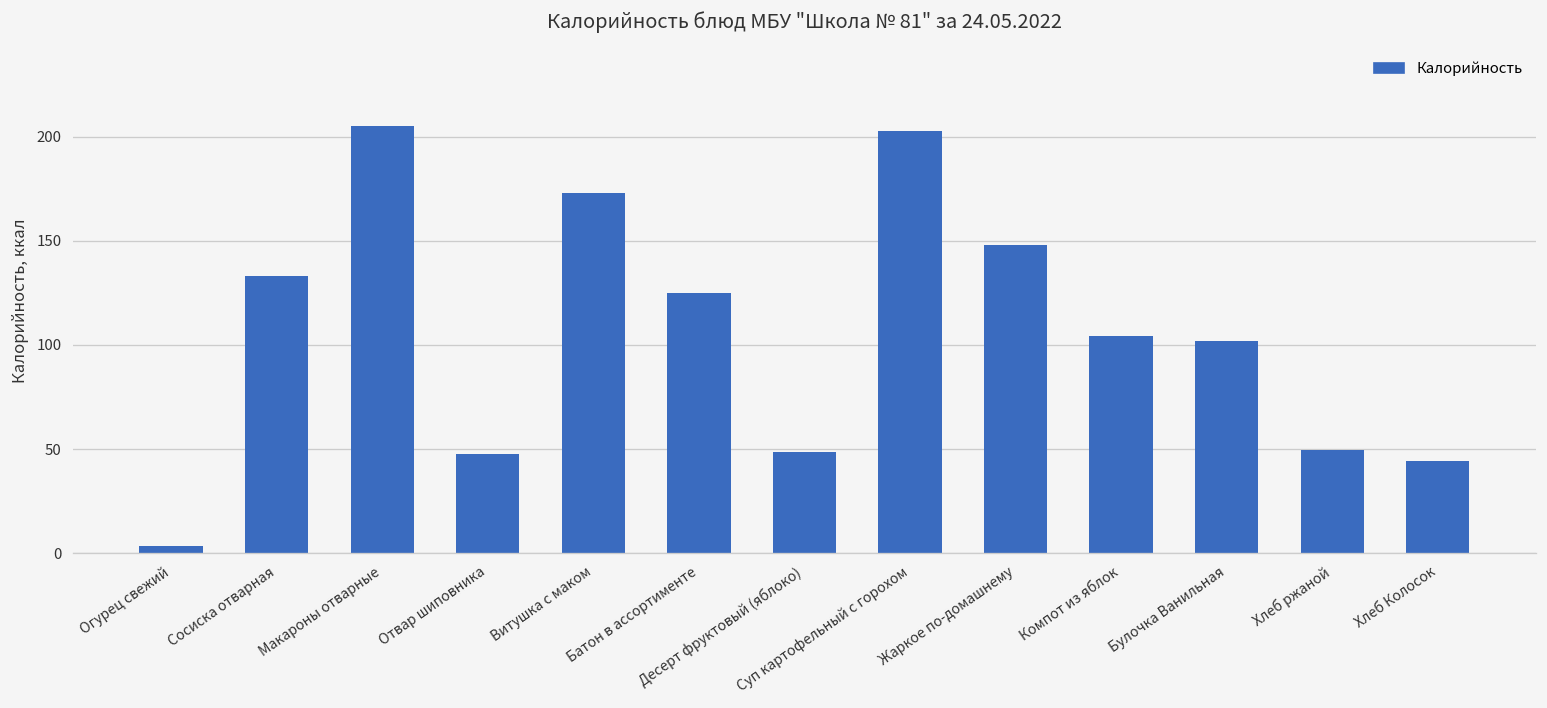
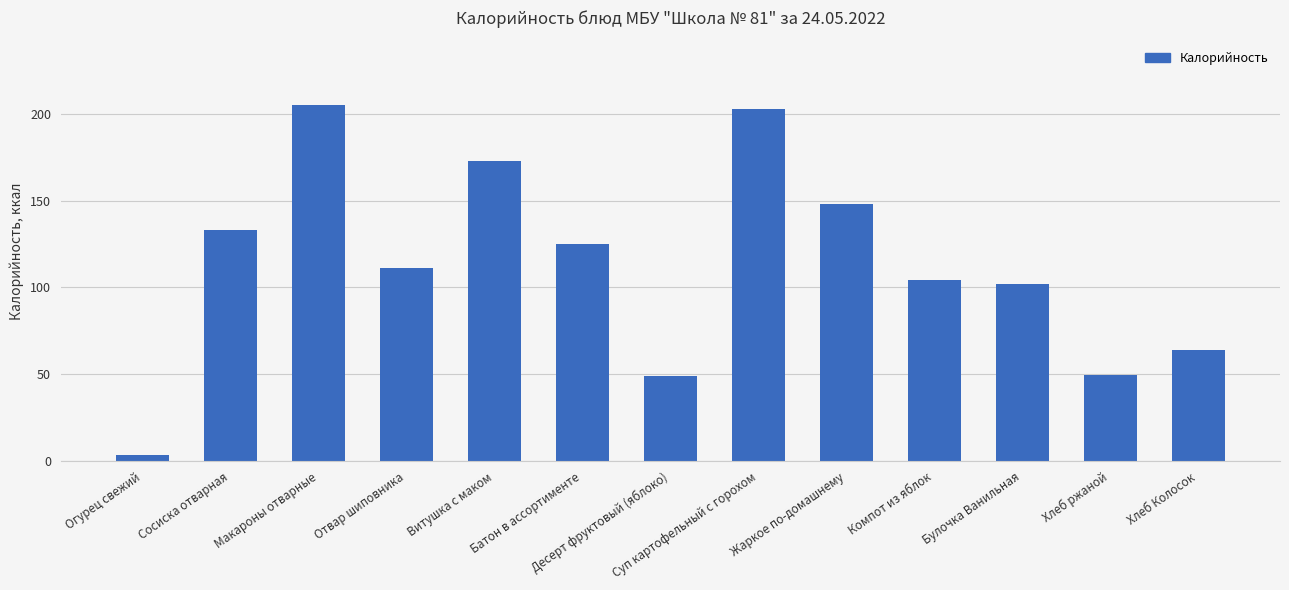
Отвар шиповника: 47 -> 111
Хлеб Колосок: 44 -> 64
